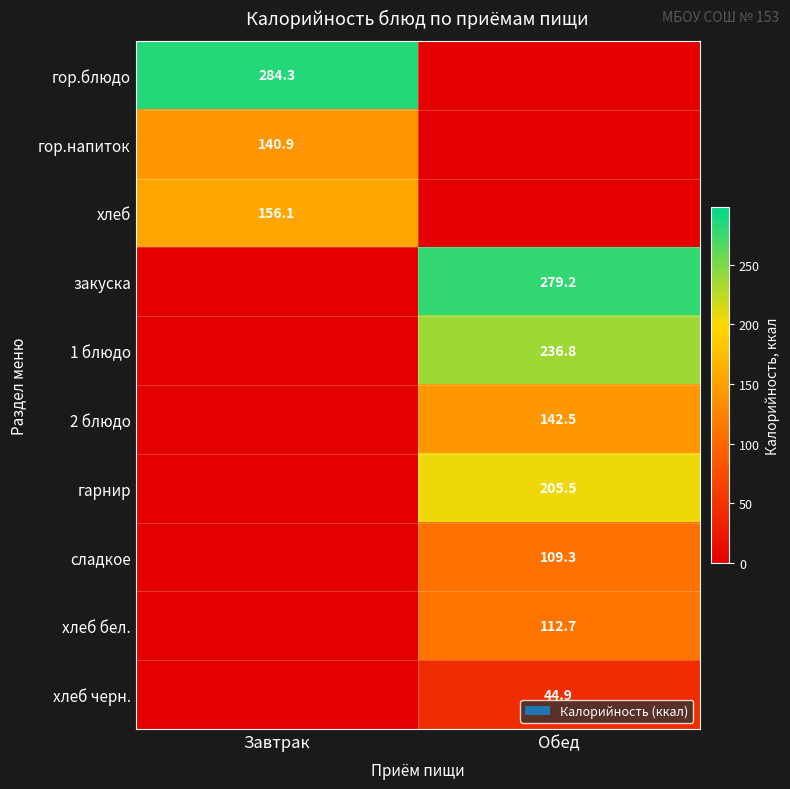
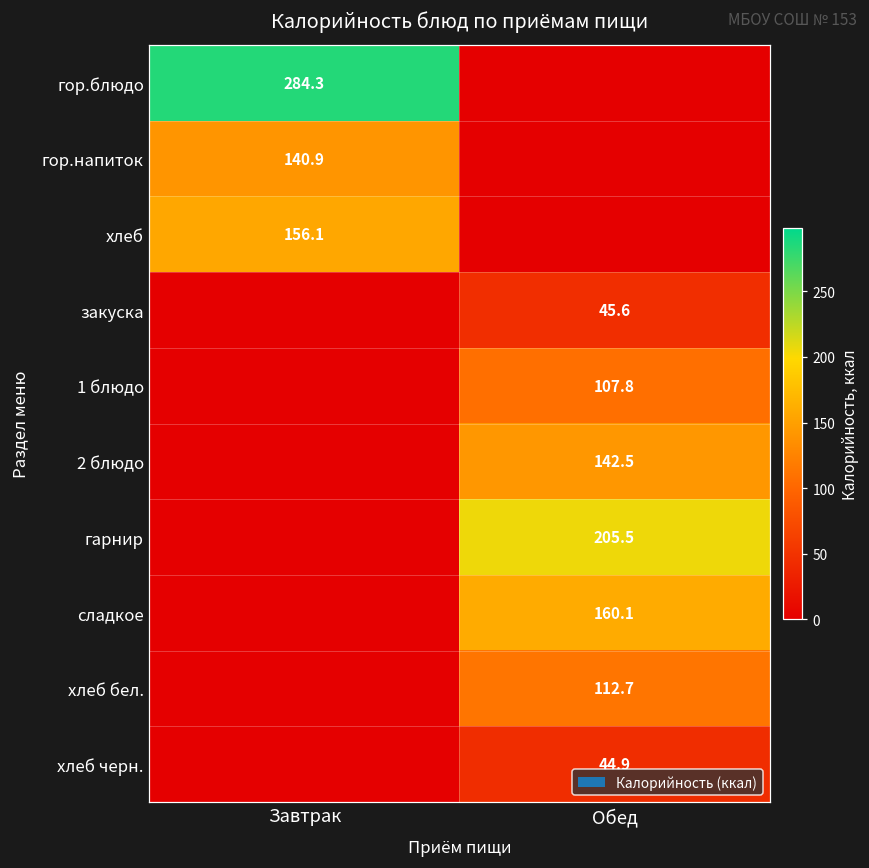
закуска, Обед: 279.2 -> 45.6
1 блюдо, Обед: 236.8 -> 107.8
сладкое, Обед: 109.3 -> 160.1
